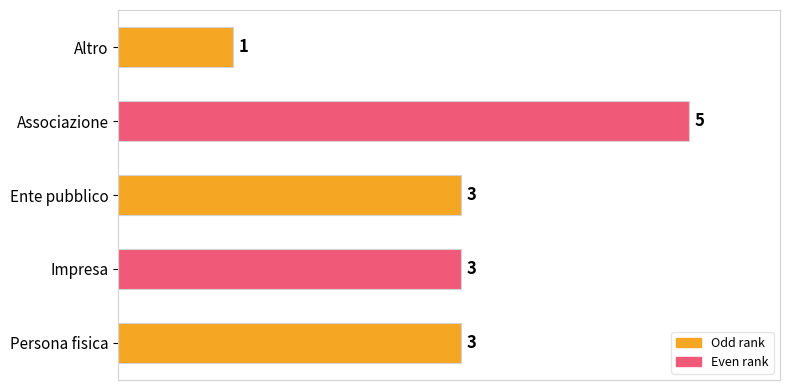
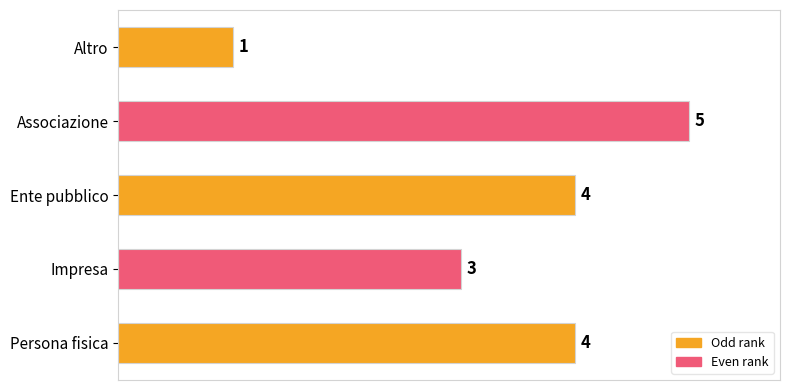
Ente pubblico: 3 -> 4
Persona fisica: 3 -> 4
